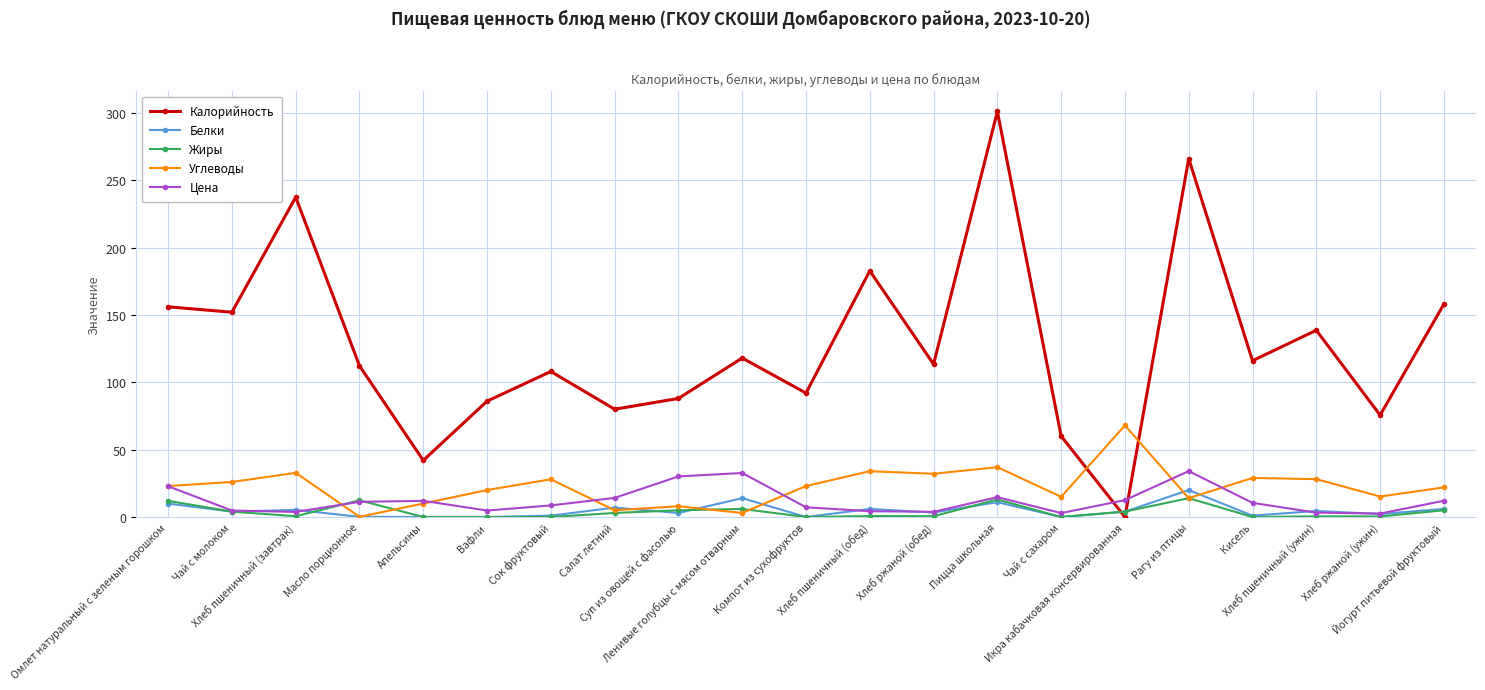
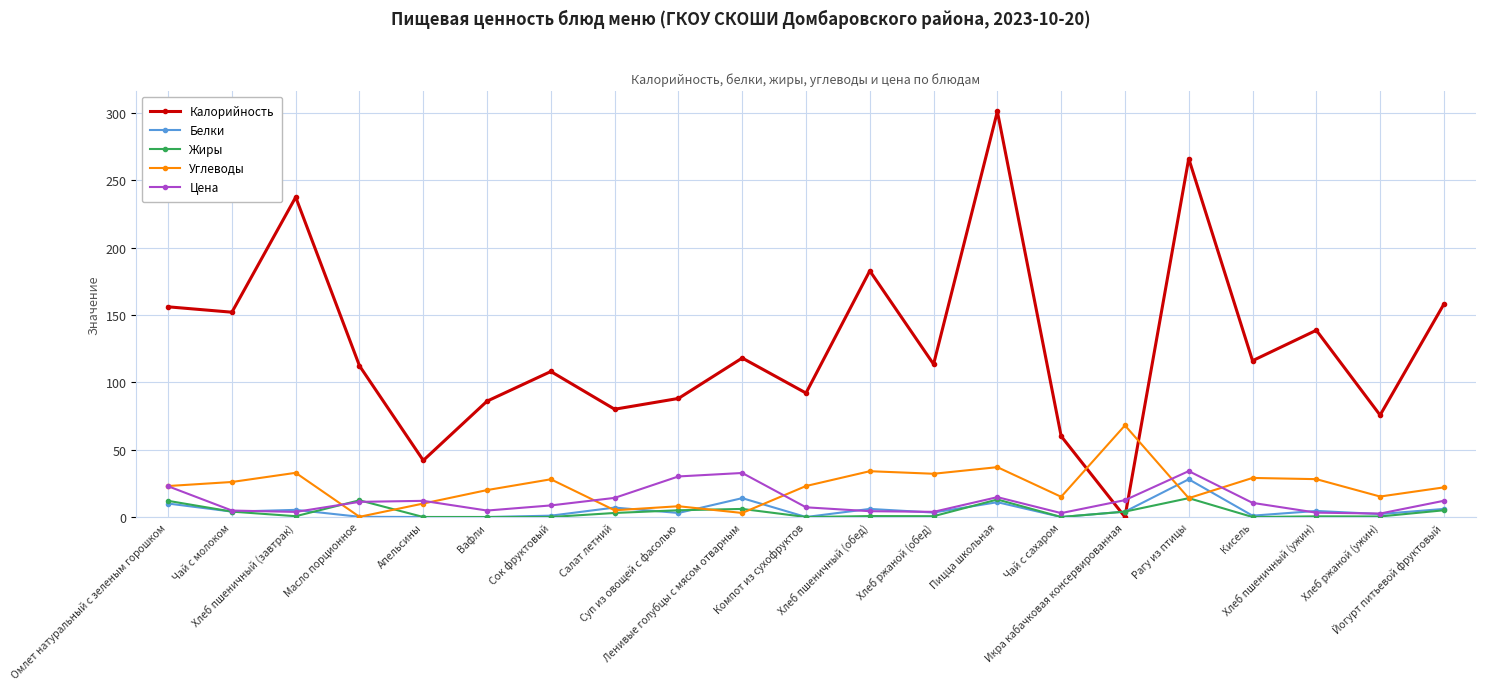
Белки, Рагу из птицы: 20 -> 28
